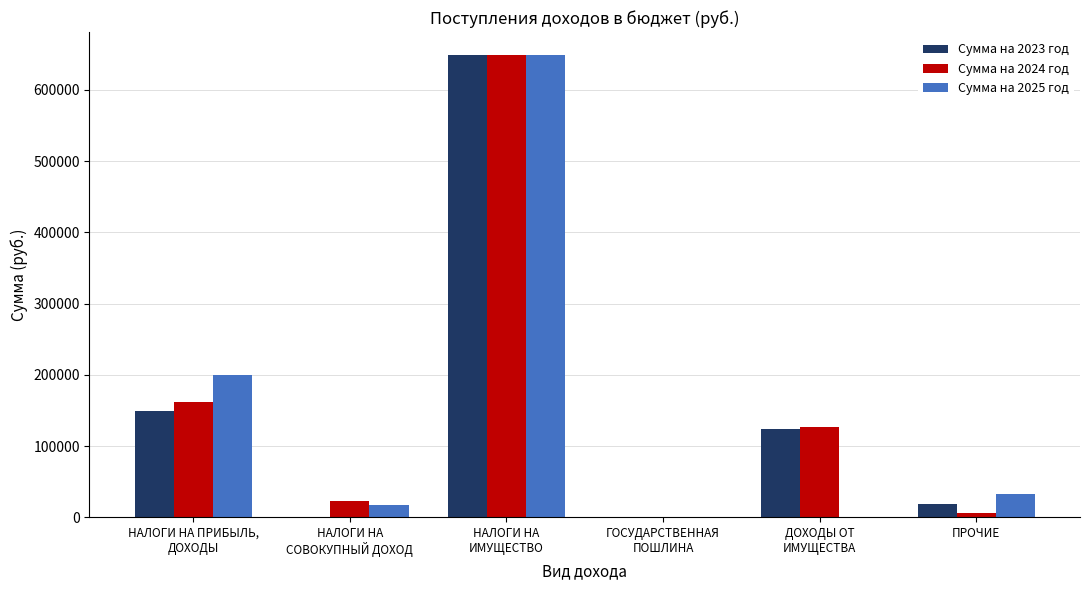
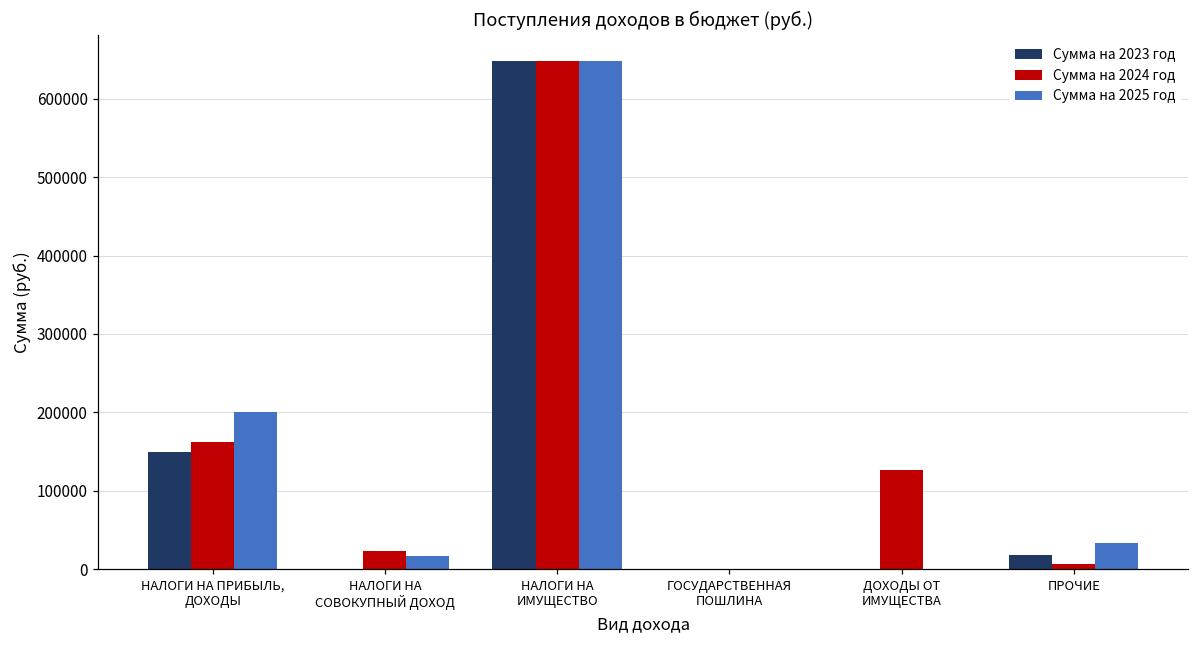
Сумма на 2023 год, ДОХОДЫ ОТ ИМУЩЕСТВА: 120000 -> 0
